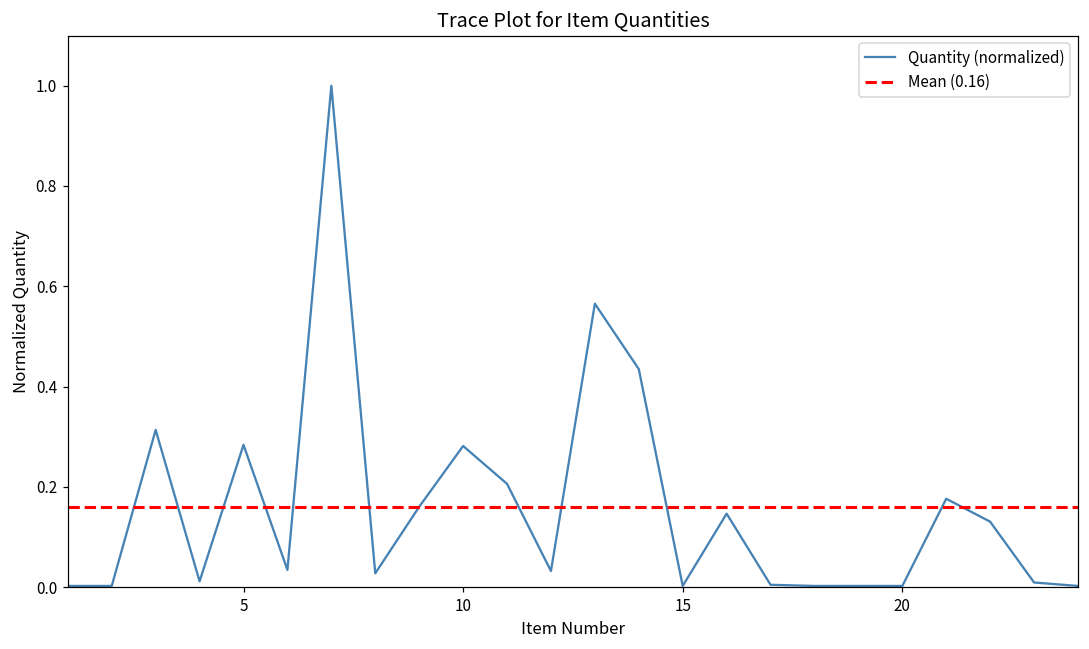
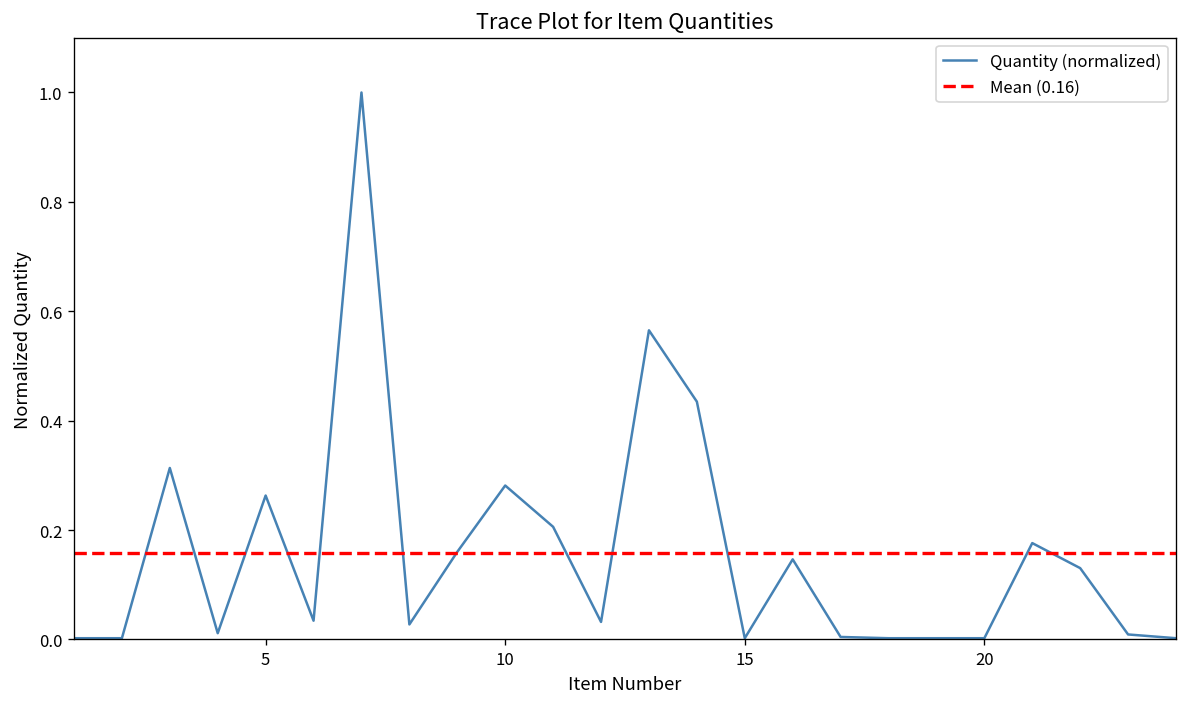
5: 0.28 -> 0.26
